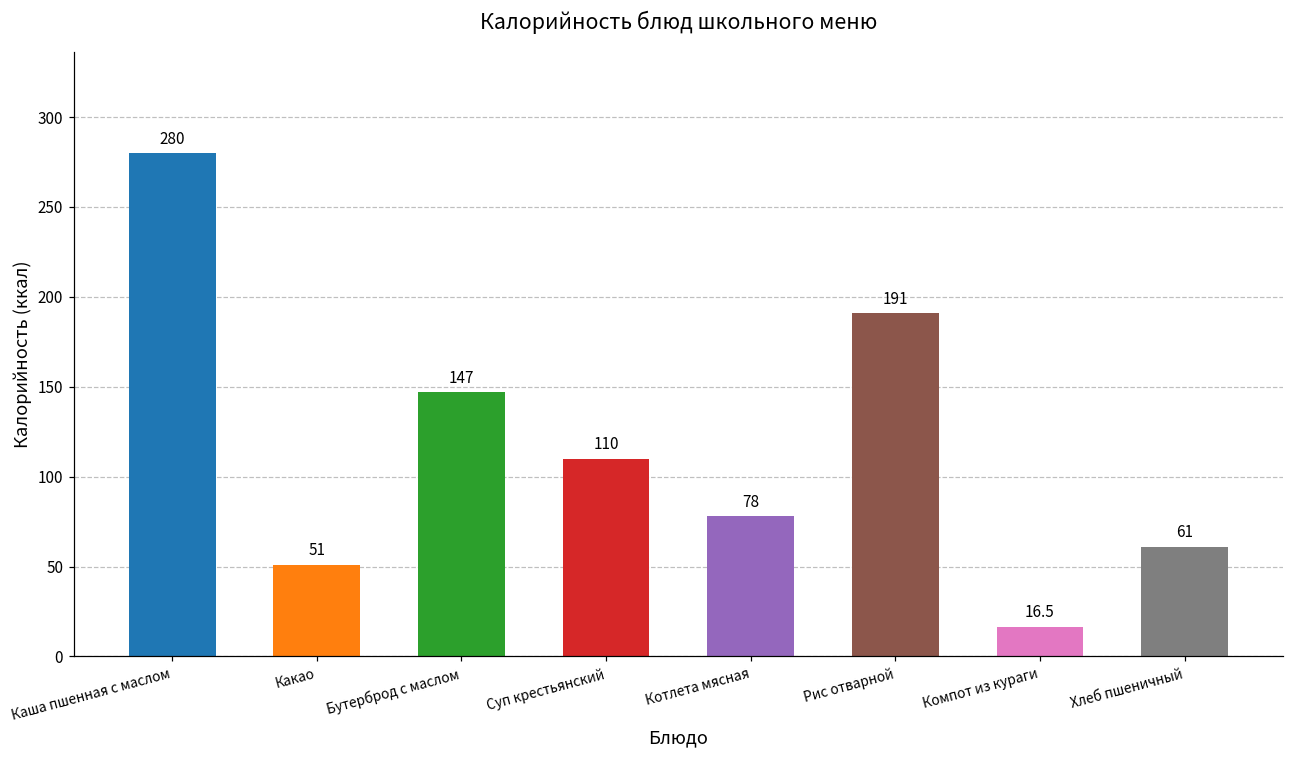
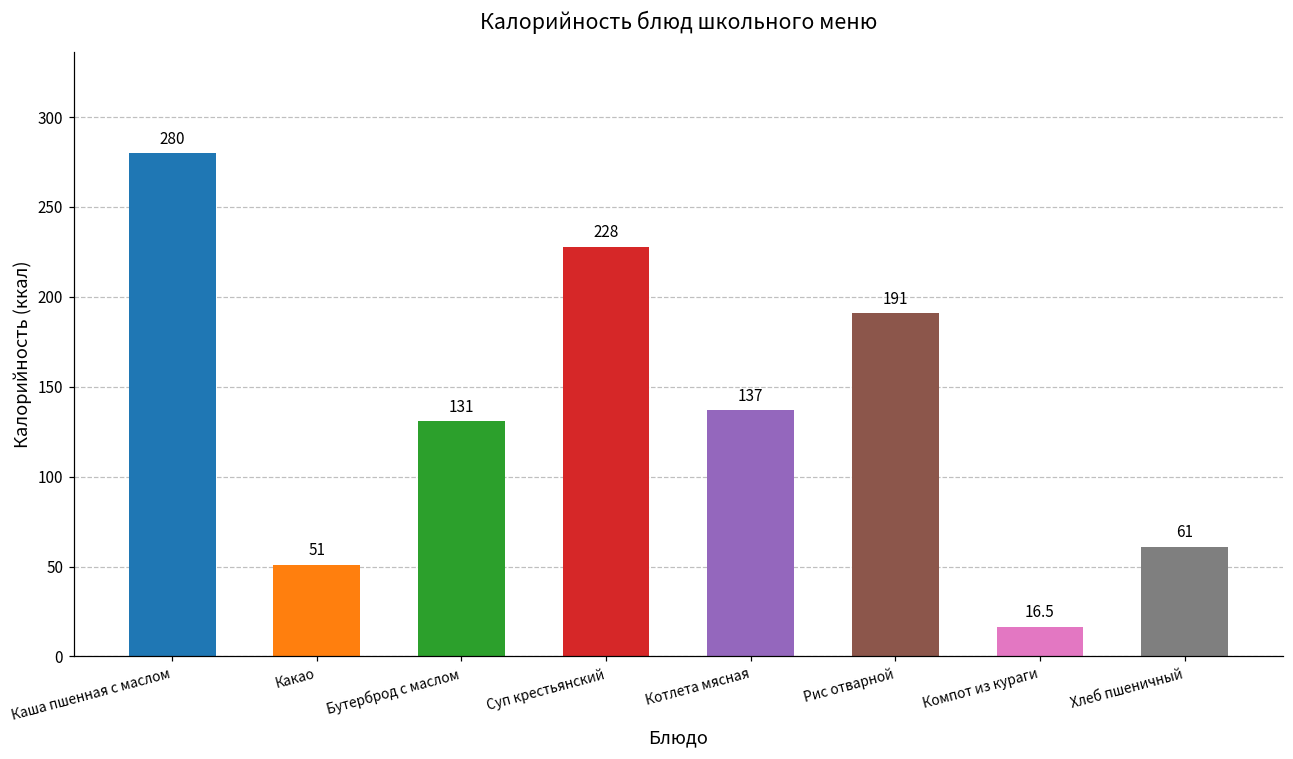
Бутерброд с маслом: 147 -> 131
Суп крестьянский: 110 -> 228
Котлета мясная: 78 -> 137
